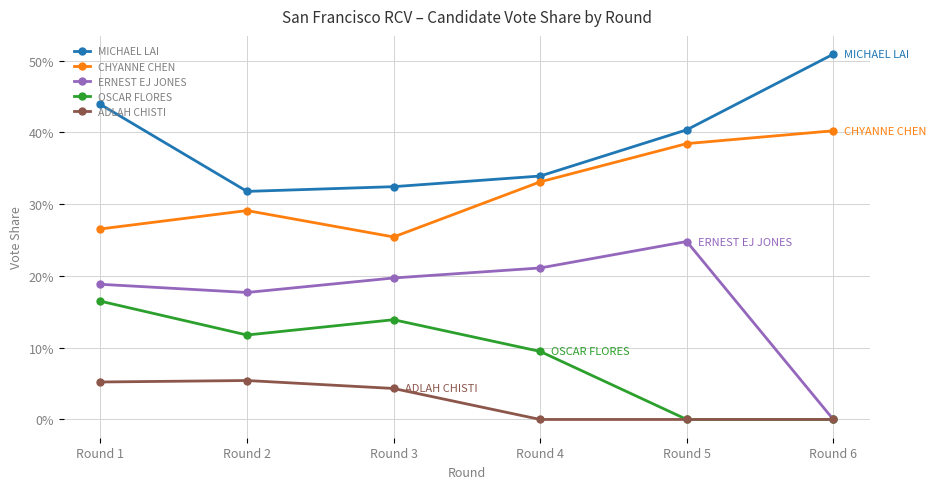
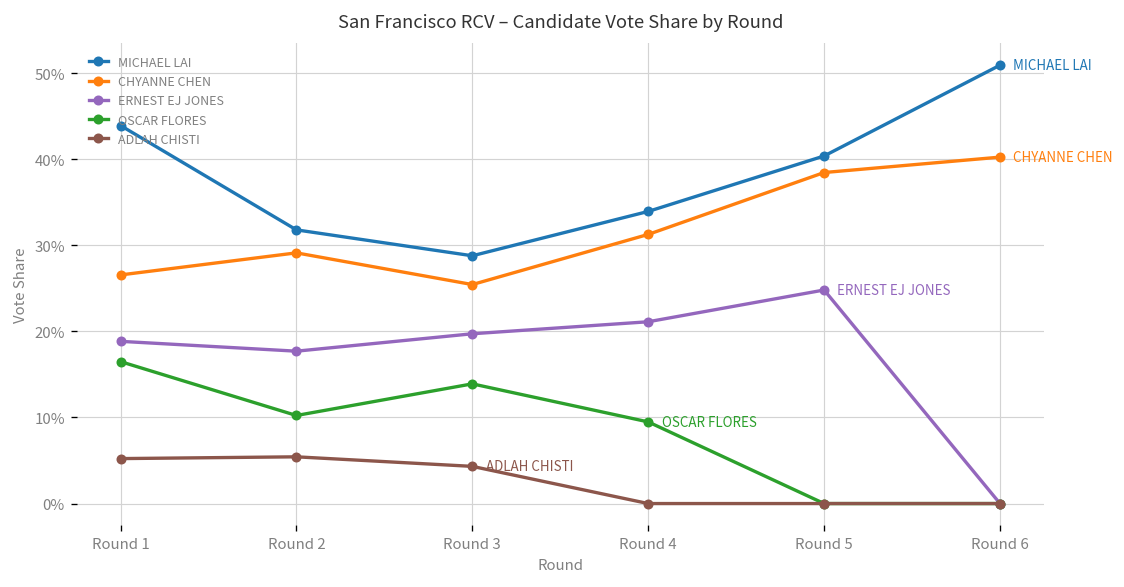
OSCAR FLORES, Round 2: 12% -> 10%
MICHAEL LAI, Round 3: 32% -> 29%
CHYANNE CHEN, Round 4: 33% -> 31%
